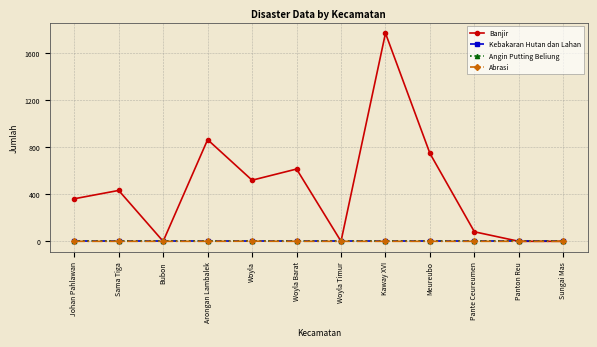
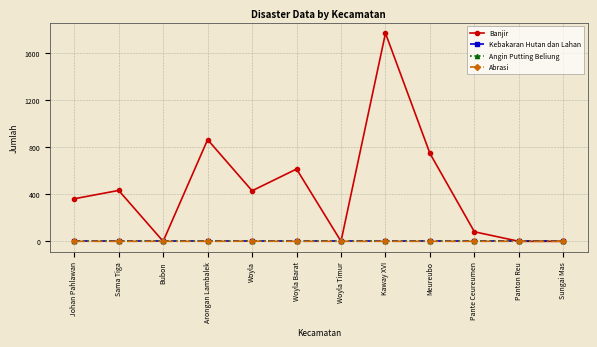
Banjir, Woyla: 520 -> 430
